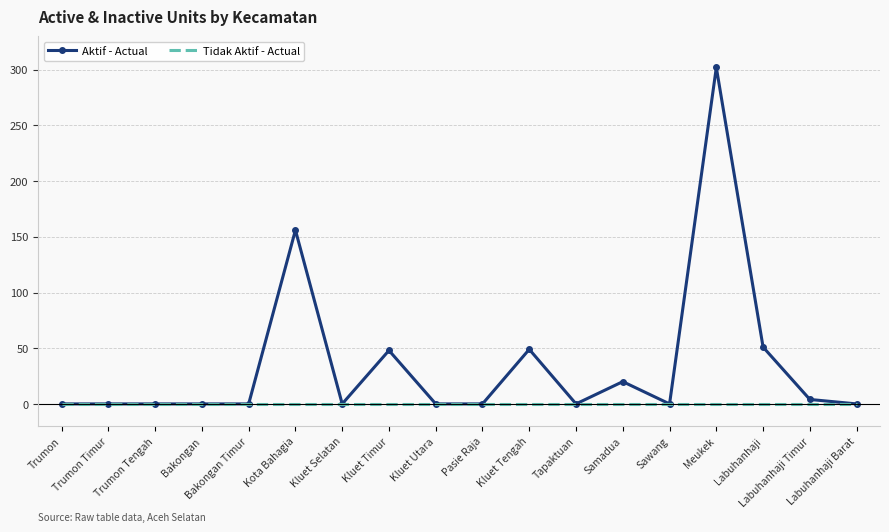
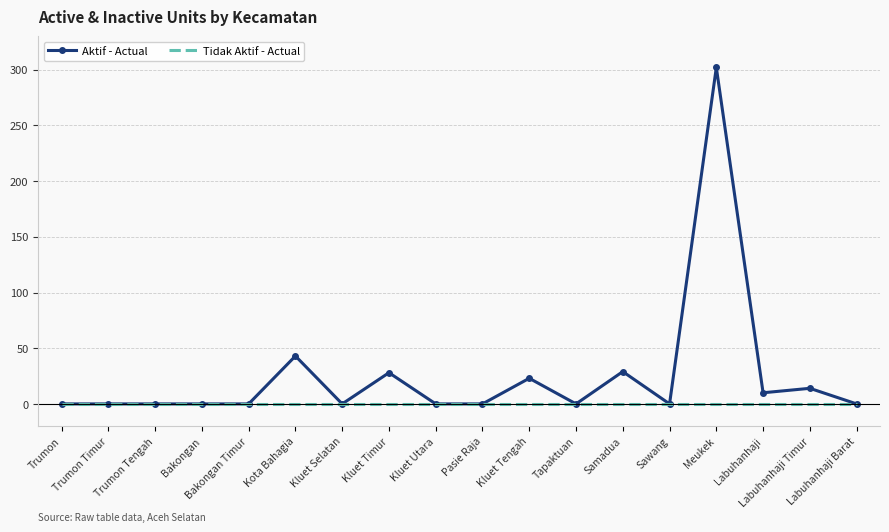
Aktif - Actual, Kota Bahagia: 156 -> 43
Aktif - Actual, Kluet Timur: 48 -> 28
Aktif - Actual, Kluet Tengah: 49 -> 23
Aktif - Actual, Samadua: 20 -> 29
Aktif - Actual, Labuhanhaji: 51 -> 10
Aktif - Actual, Labuhanhaji Timur: 4 -> 14
